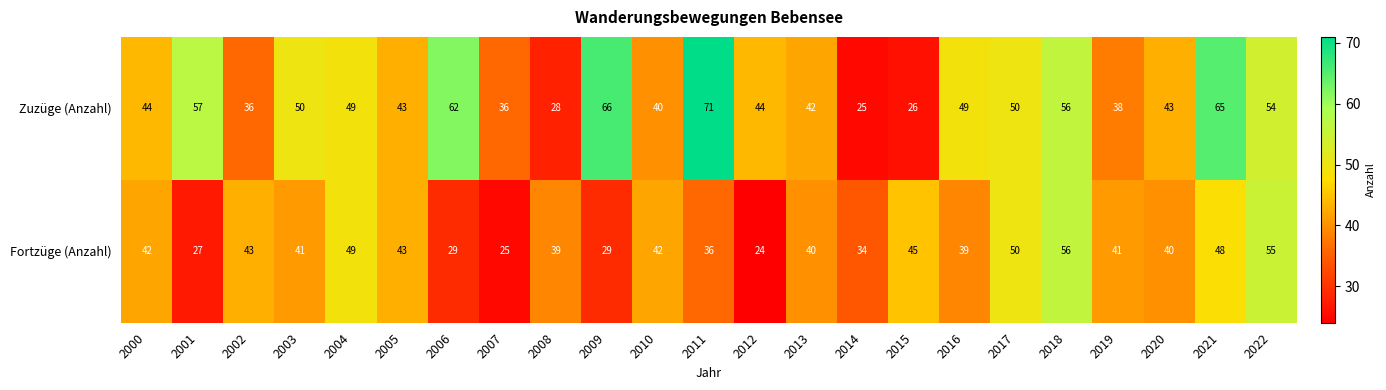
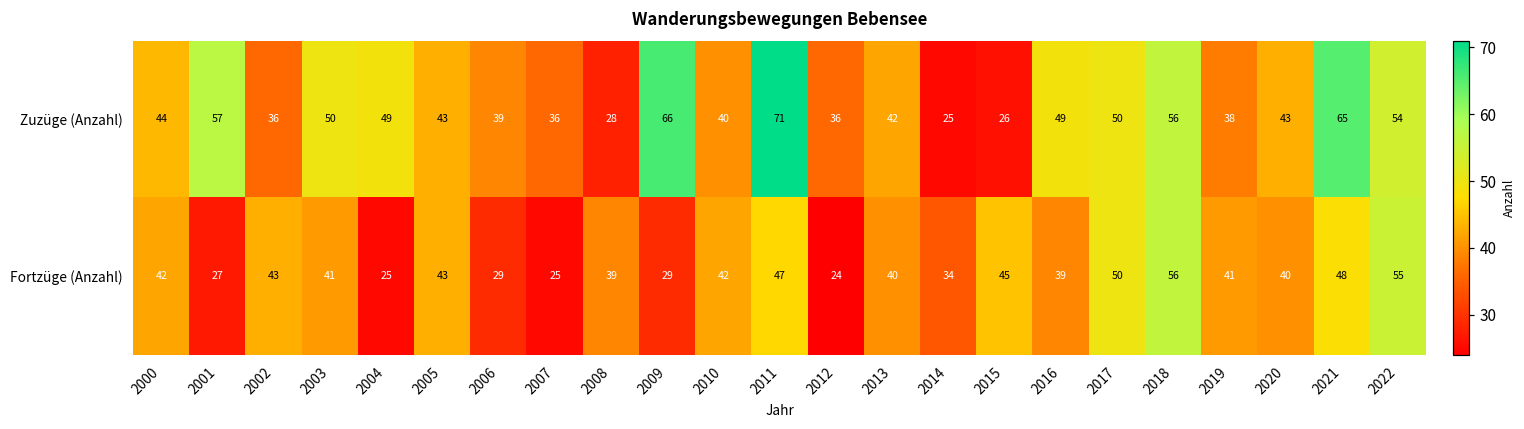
Zuzüge (Anzahl), 2006: 62 -> 39
Zuzüge (Anzahl), 2012: 44 -> 36
Fortzüge (Anzahl), 2004: 49 -> 25
Fortzüge (Anzahl), 2011: 36 -> 47
